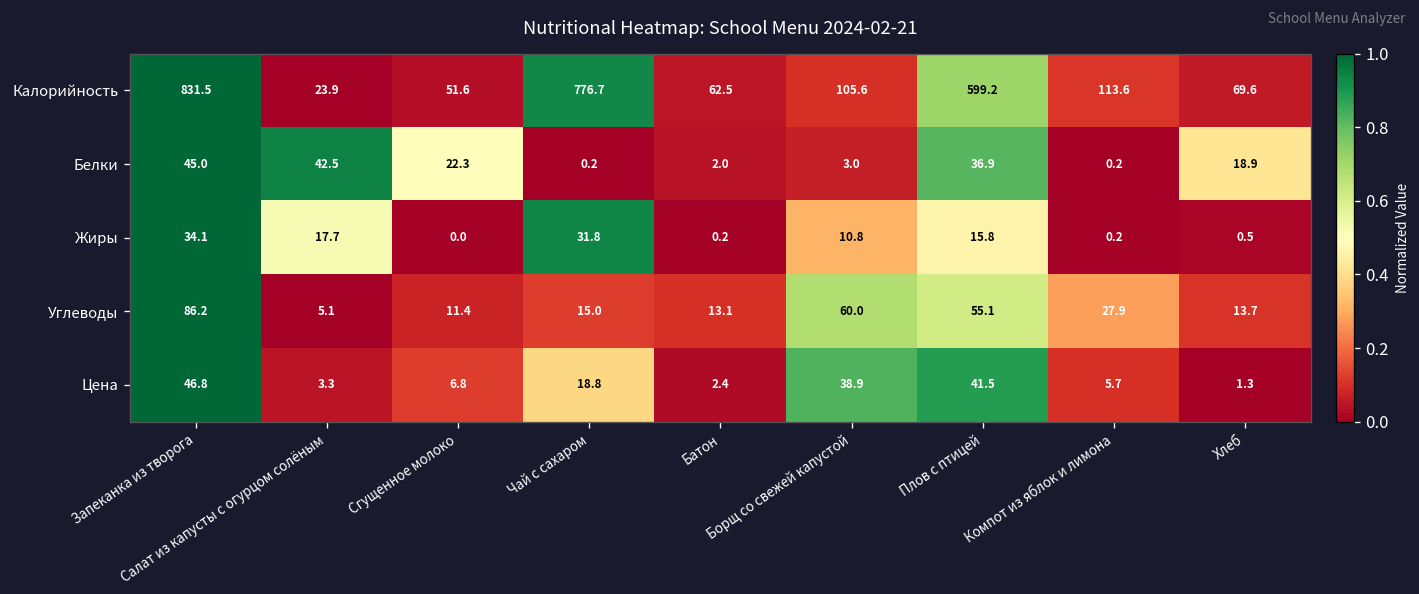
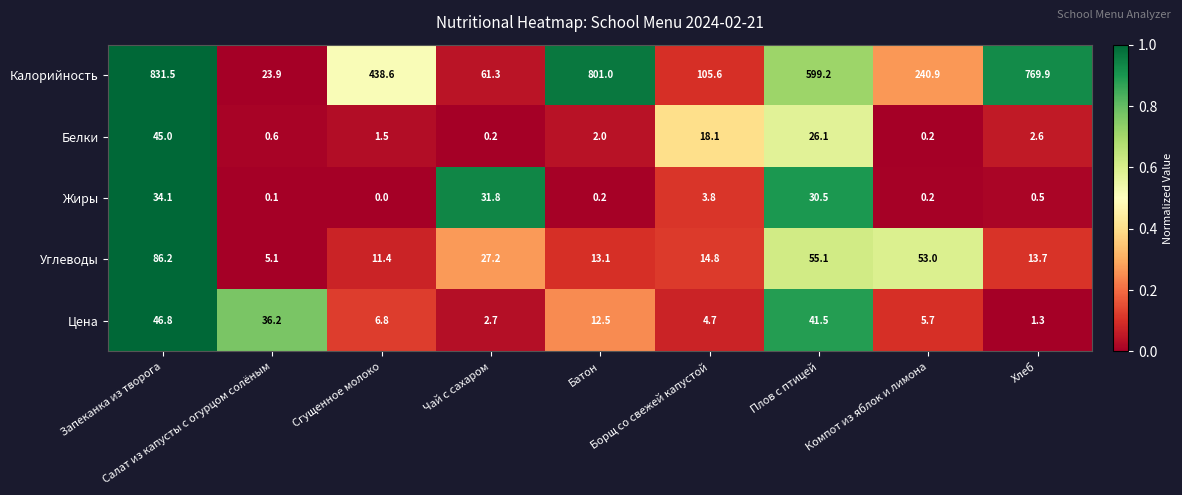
Калорийность, Сгущенное молоко: 51.6 -> 438.6
Калорийность, Чай с сахаром: 776.7 -> 61.3
Калорийность, Батон: 62.5 -> 801.0
Калорийность, Компот из яблок и лимона: 113.6 -> 240.9
Калорийность, Хлеб: 69.6 -> 769.9
Белки, Салат из капусты с огурцом солёным: 42.5 -> 0.6
Белки, Сгущенное молоко: 22.3 -> 1.5
Белки, Борщ со свежей капустой: 3.0 -> 18.1
Белки, Плов с птицей: 36.9 -> 26.1
Белки, Хлеб: 18.9 -> 2.6
Жиры, Салат из капусты с огурцом солёным: 17.7 -> 0.1
Жиры, Борщ со свежей капустой: 10.8 -> 3.8
Жиры, Плов с птицей: 15.8 -> 30.5
Углеводы, Чай с сахаром: 15.0 -> 27.2
Углеводы, Борщ со свежей капустой: 60.0 -> 14.8
Углеводы, Компот из яблок и лимона: 27.9 -> 53.0
Цена, Салат из капусты с огурцом солёным: 3.3 -> 36.2
Цена, Чай с сахаром: 18.8 -> 2.7
Цена, Батон: 2.4 -> 12.5
Цена, Борщ со свежей капустой: 38.9 -> 4.7
